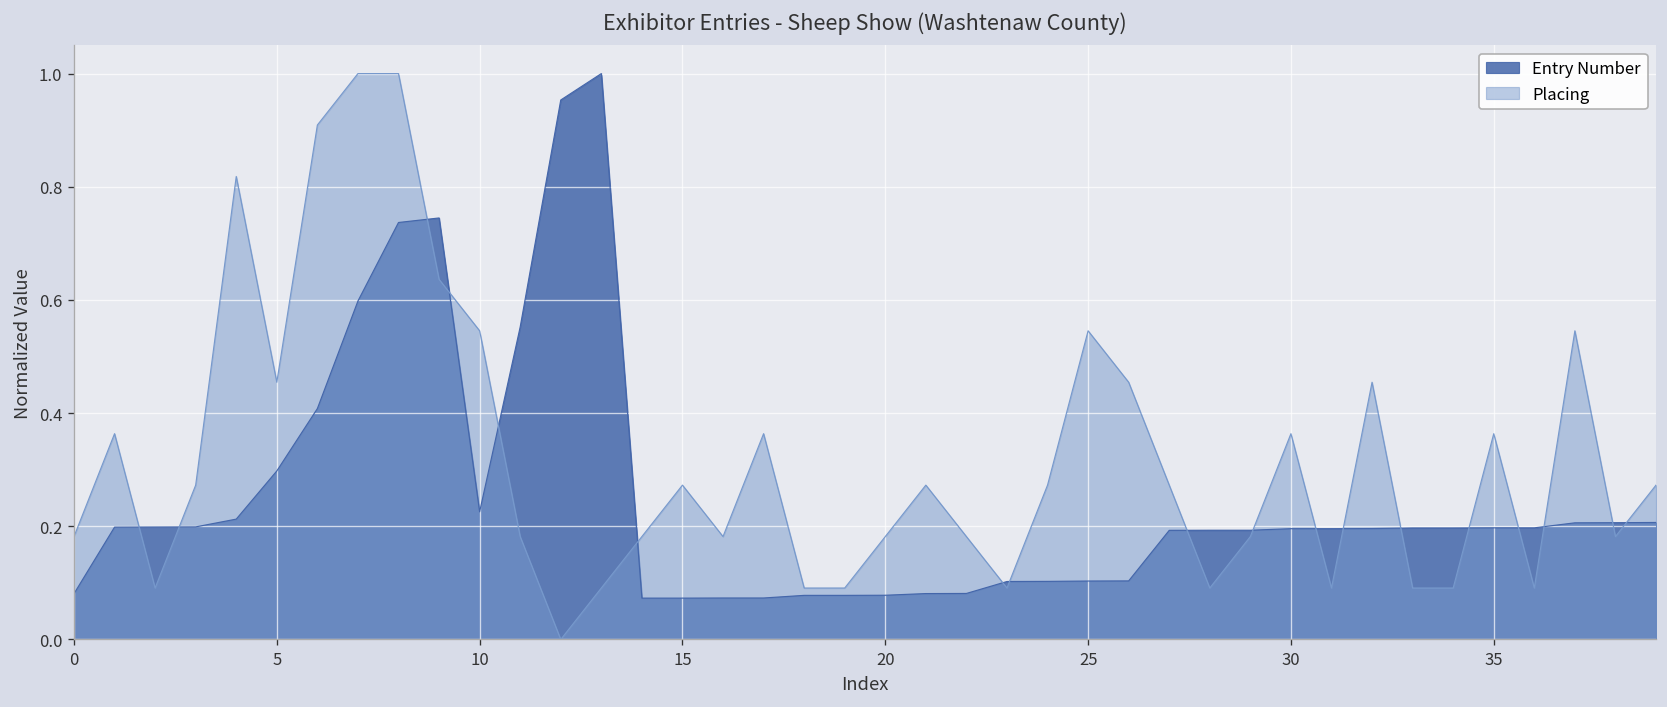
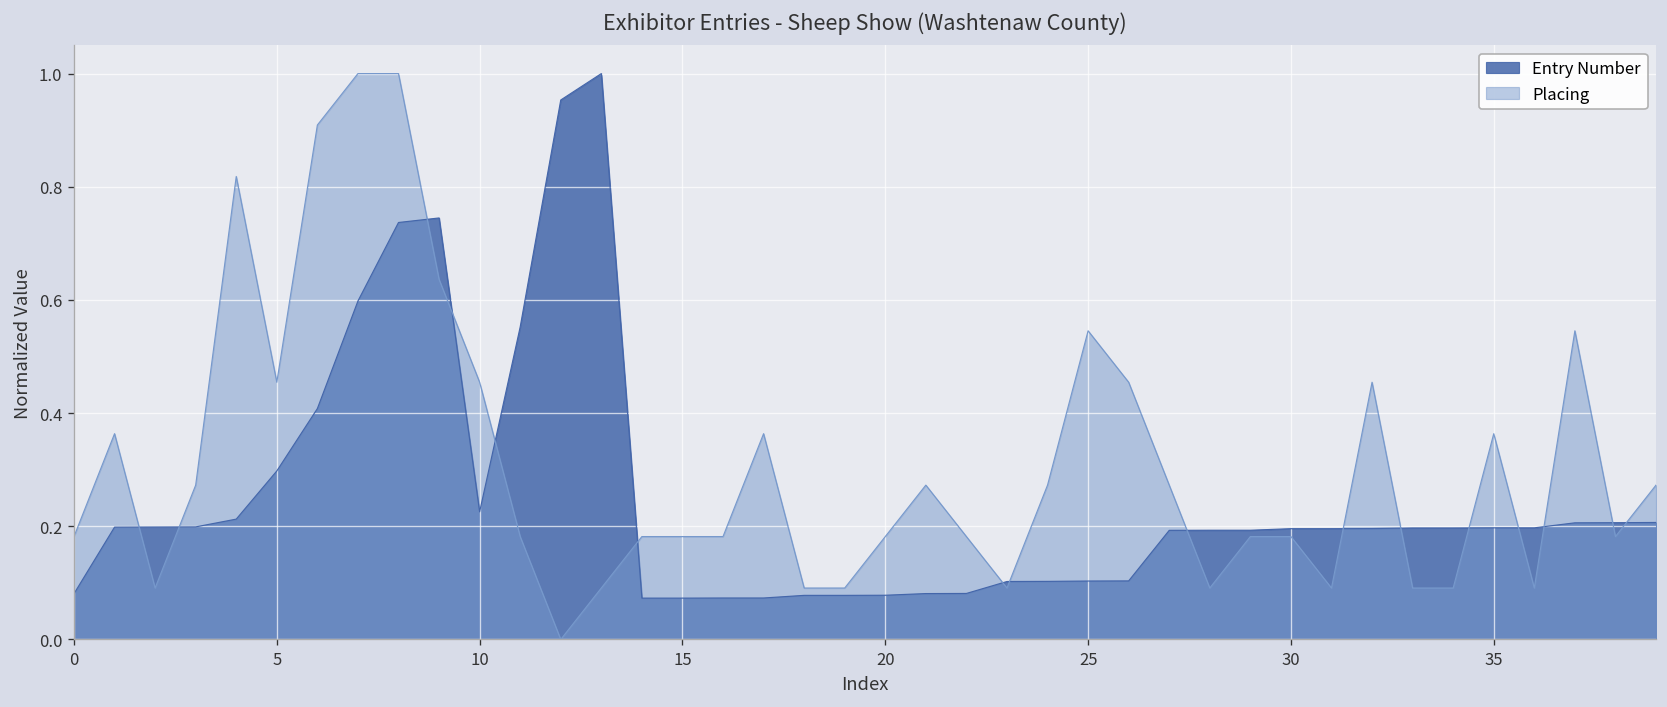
Placing, 10: 0.55 -> 0.45
Placing, 15: 0.27 -> 0.18
Placing, 30: 0.36 -> 0.18
